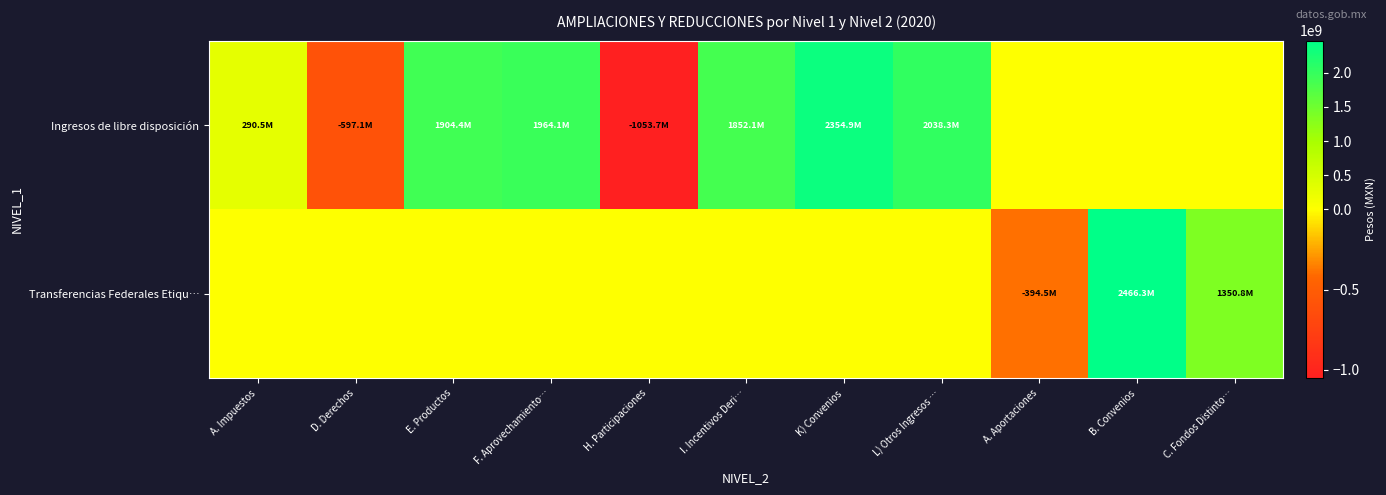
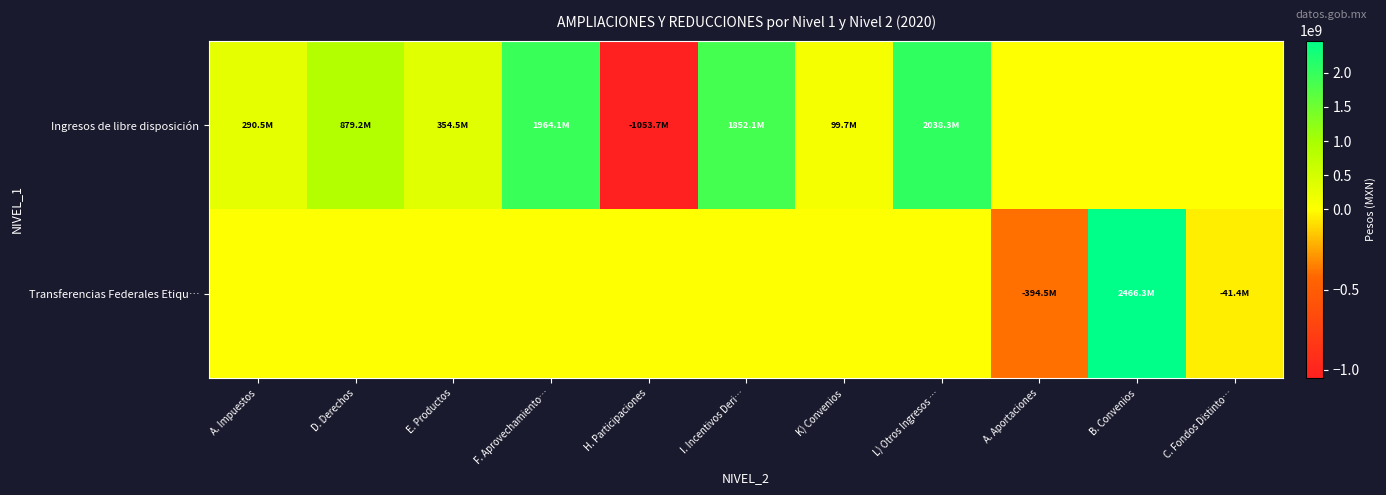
Ingresos de libre disposición, D. Derechos: -597.1M -> 879.2M
Ingresos de libre disposición, E. Productos: 1904.4M -> 354.5M
Ingresos de libre disposición, K) Convenios: 2354.9M -> 99.7M
Transferencias Federales Etiqu…, C. Fondos Distinto…: 1350.8M -> -41.4M
